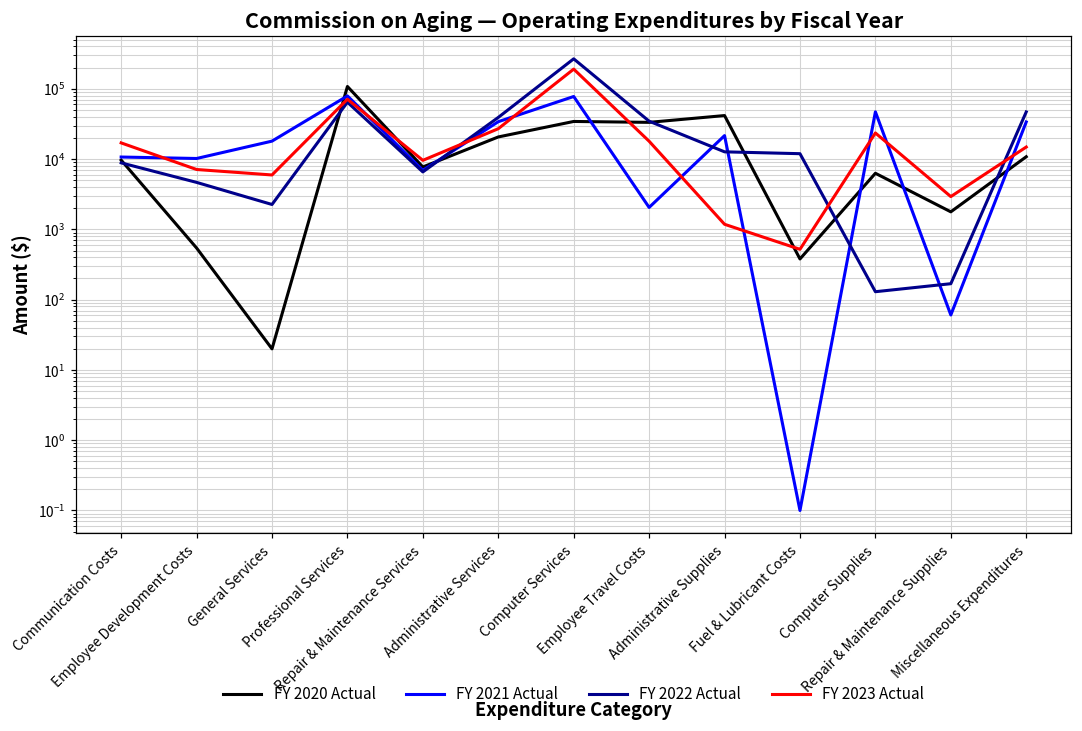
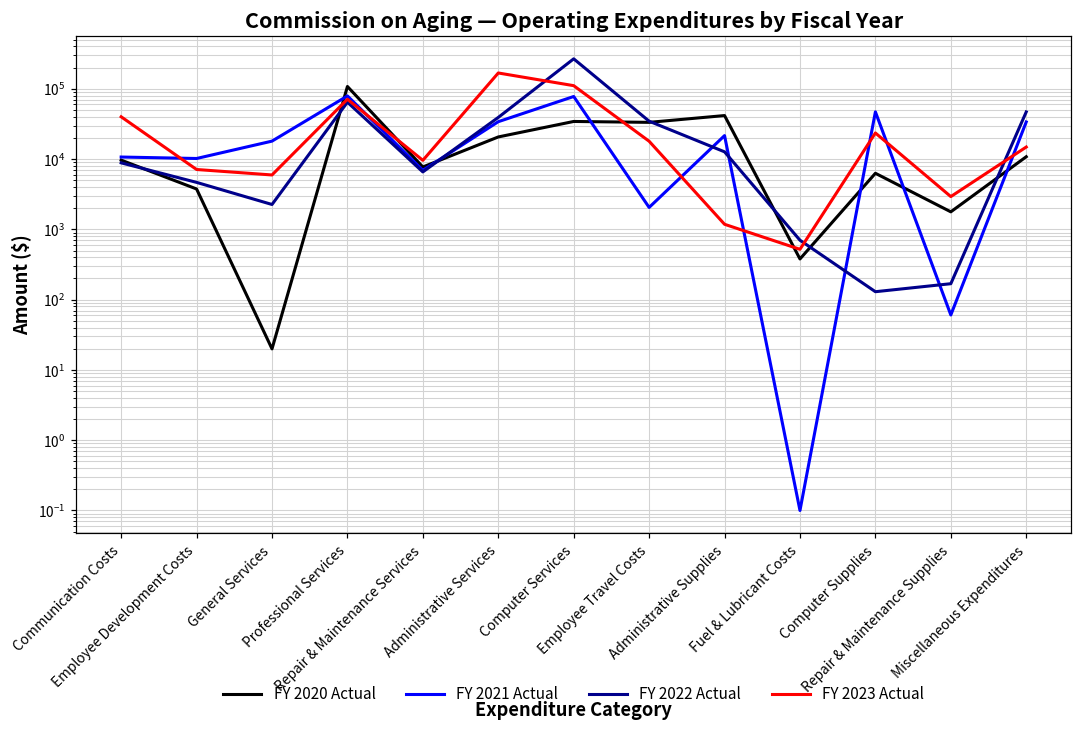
FY 2023 Actual, Communication Costs: 17000 -> 40000
FY 2020 Actual, Employee Development Costs: 500 -> 4000
FY 2023 Actual, Administrative Services: 27000 -> 170000
FY 2023 Actual, Computer Services: 190000 -> 110000
FY 2022 Actual, Fuel & Lubricant Costs: 12000 -> 700
